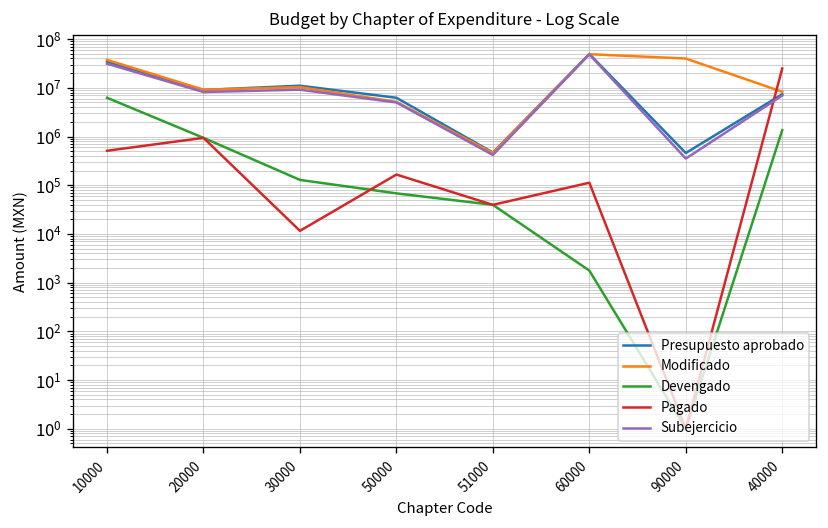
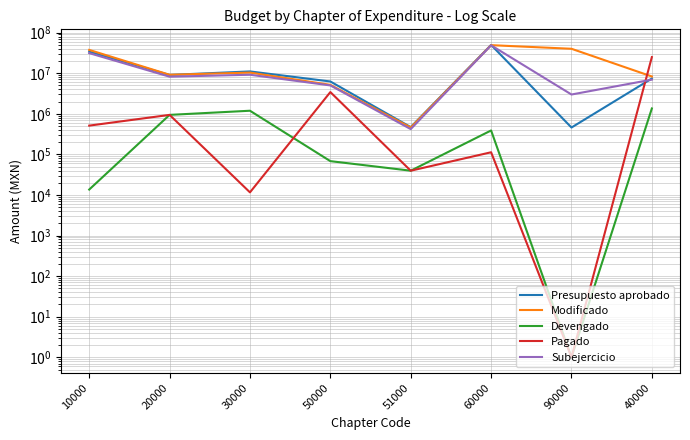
Devengado, 10000: 6000000 -> 14000
Devengado, 30000: 130000 -> 1200000
Pagado, 50000: 170000 -> 3000000
Devengado, 60000: 2000 -> 400000
Subejercicio, 90000: 400000 -> 3000000
